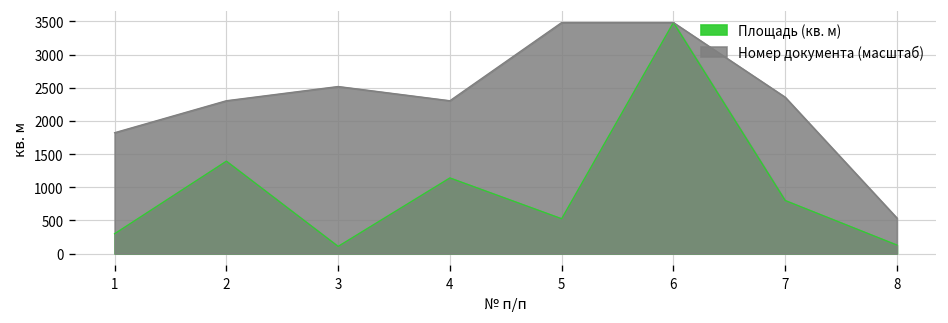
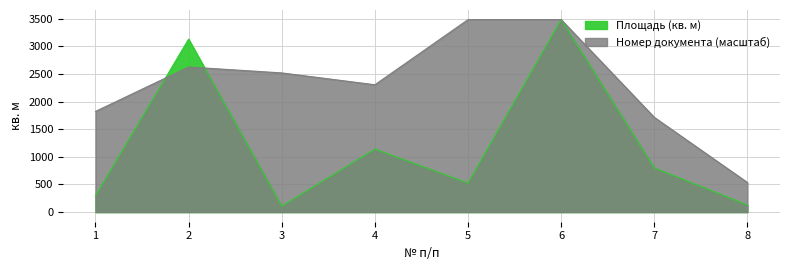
Площадь (кв. м), 2: 1400 -> 3100
Номер документа (масштаб), 2: 2300 -> 2600
Номер документа (масштаб), 7: 2400 -> 1700
